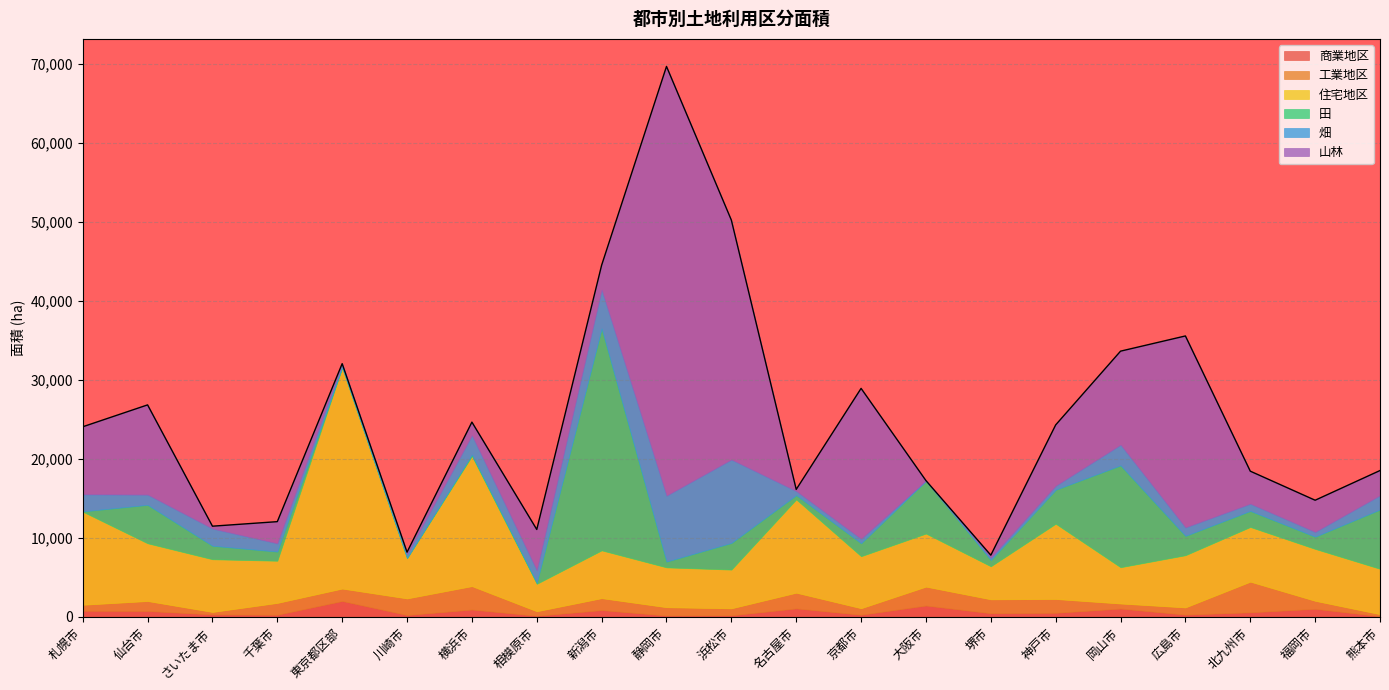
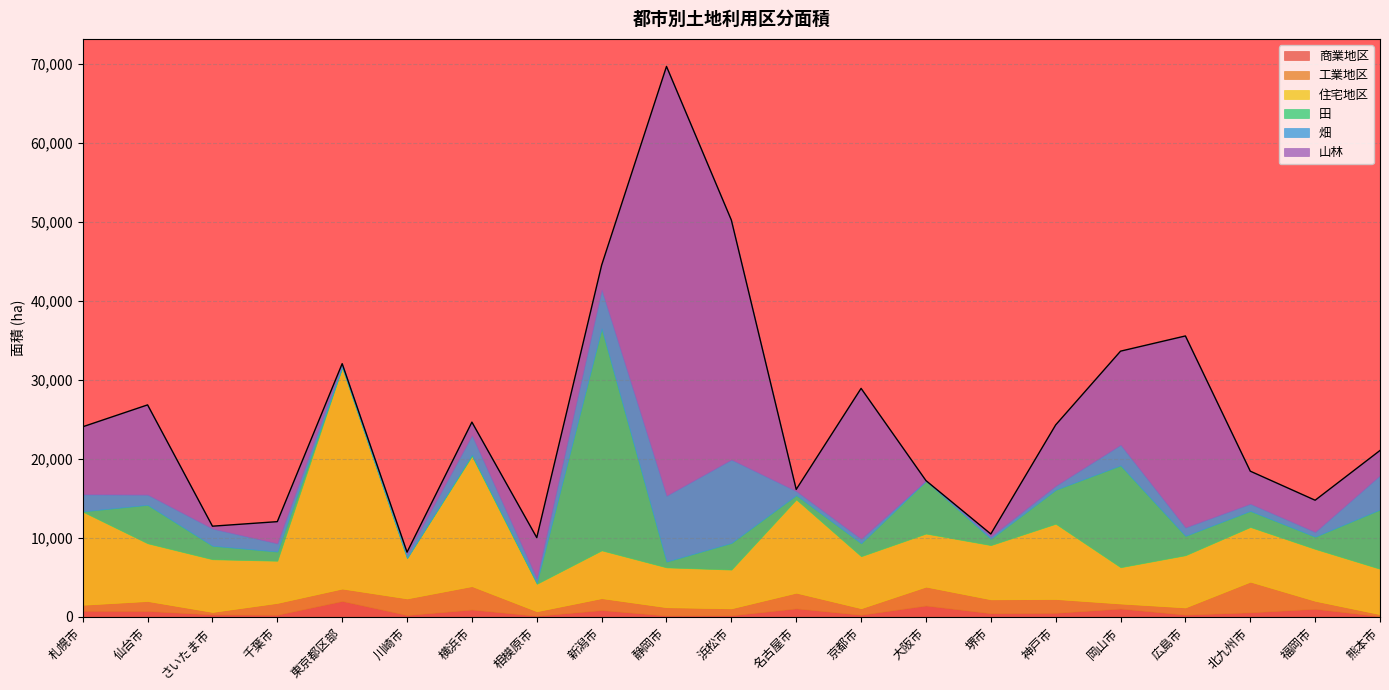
畑, 相模原市: 2,000 -> 1,000
住宅地区, 堺市: 4,000 -> 7,000
畑, 熊本市: 2,000 -> 4,000
